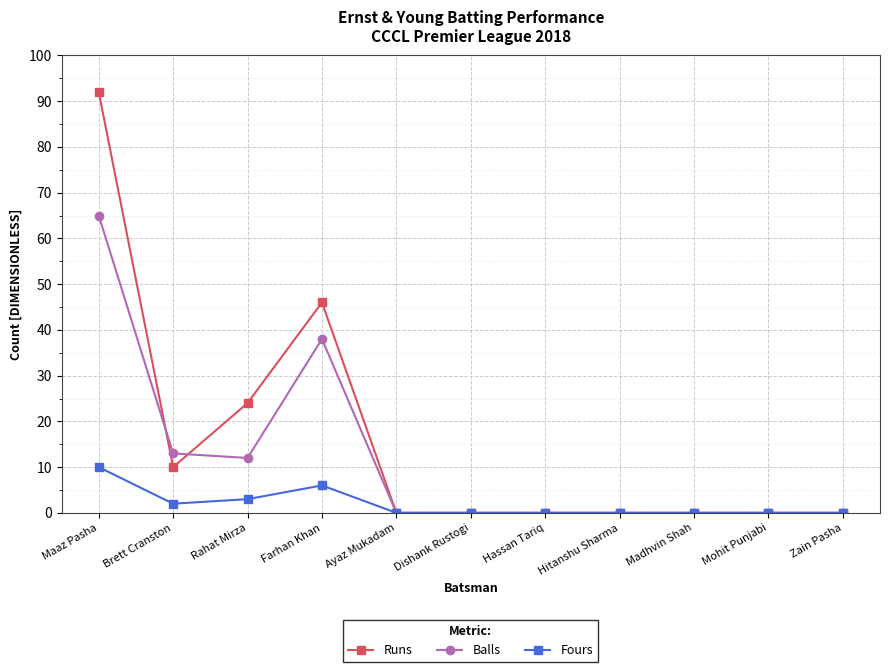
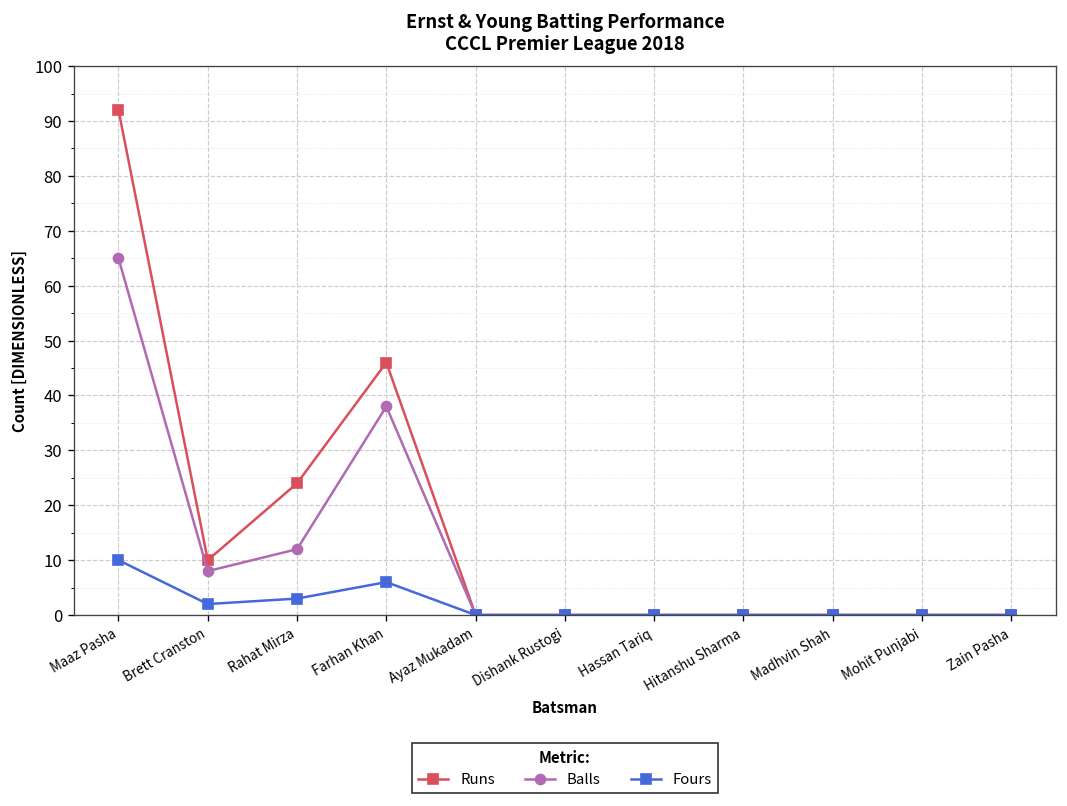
Balls, Brett Cranston: 13 -> 8
